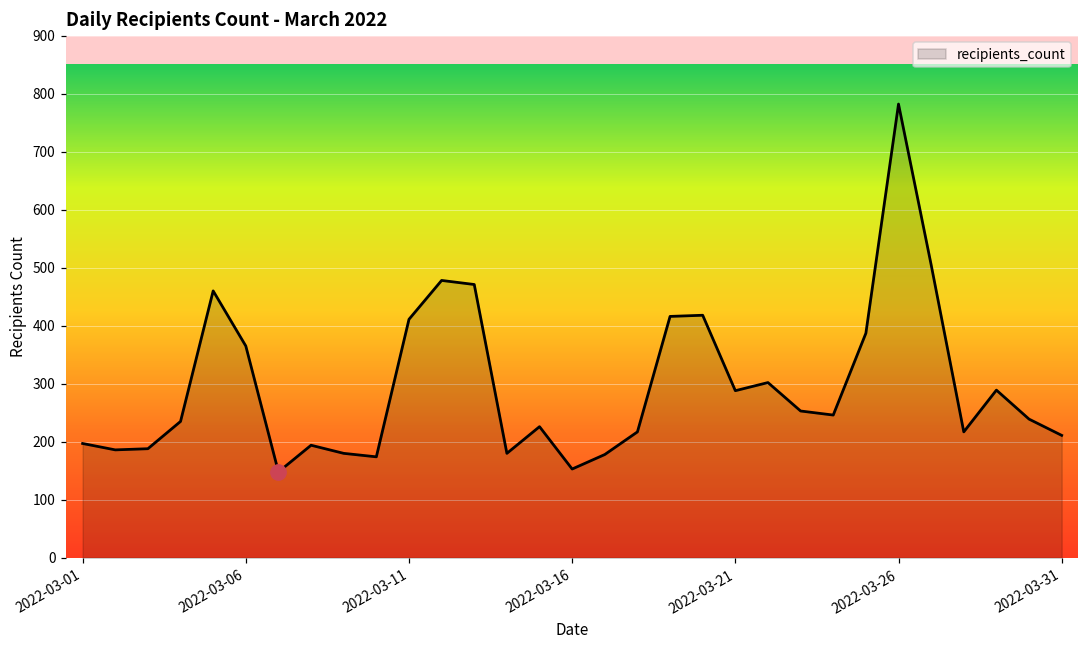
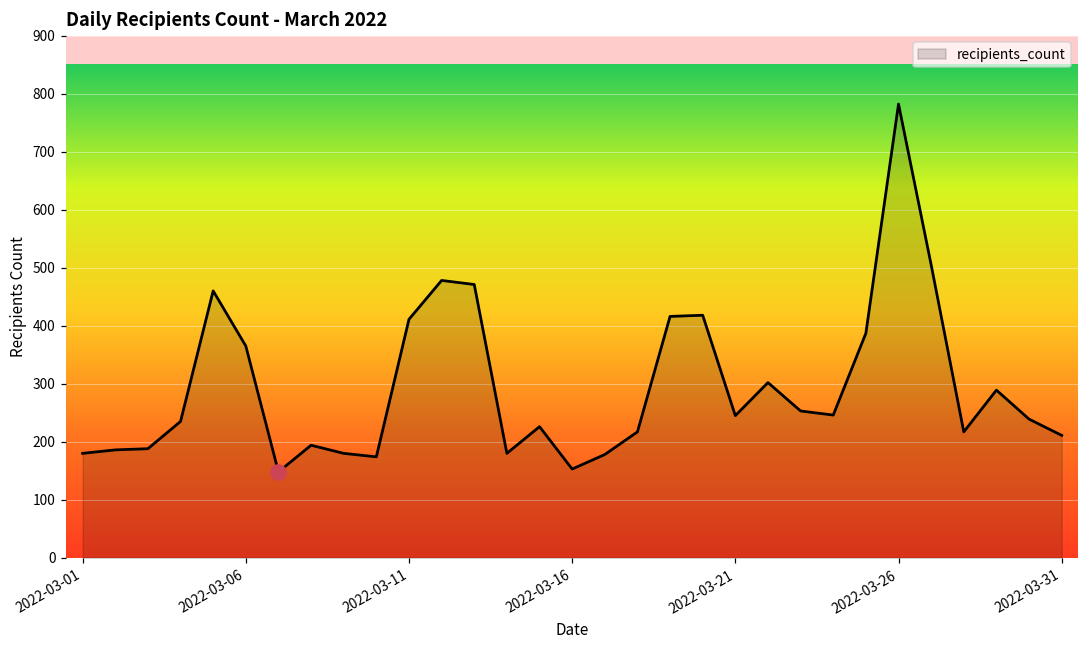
recipients_count, 2022-03-01: 200 -> 180
recipients_count, 2022-03-21: 290 -> 250
